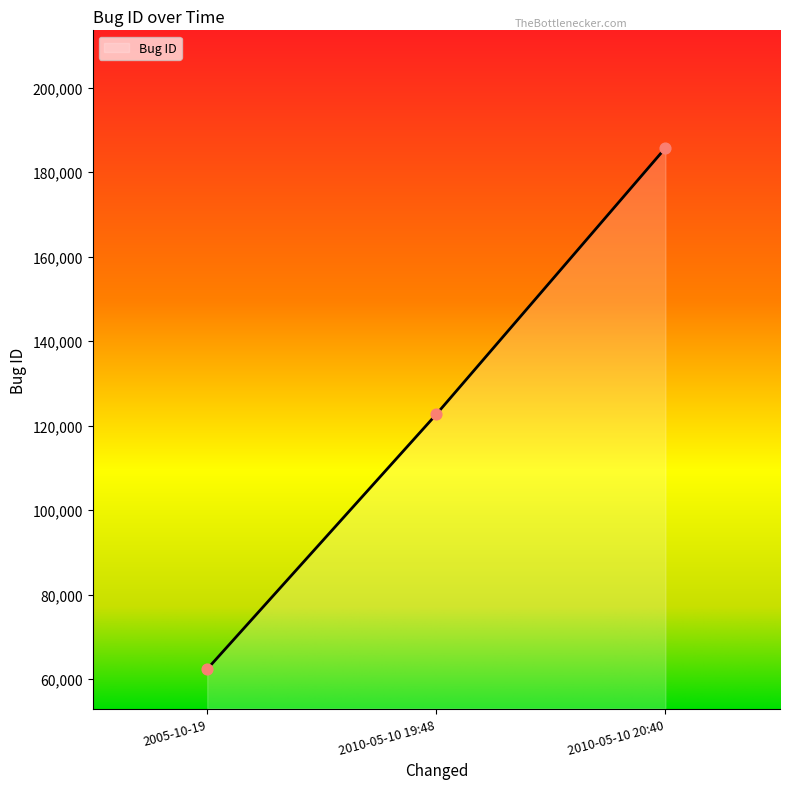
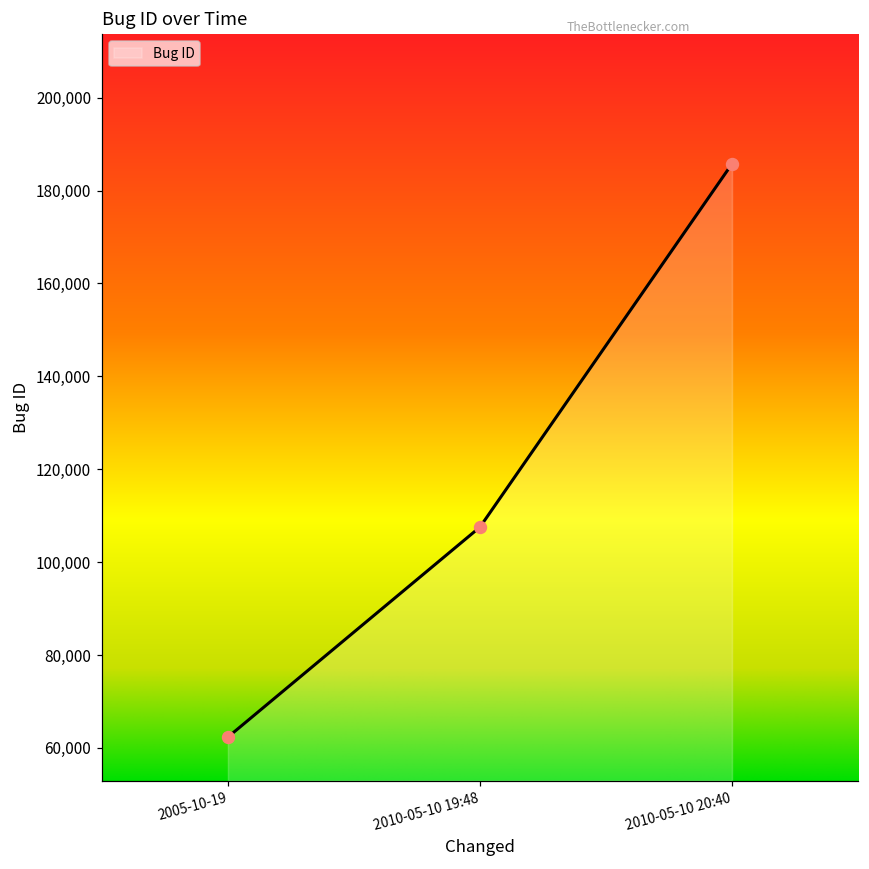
2010-05-10 19:48: 123,000 -> 108,000
